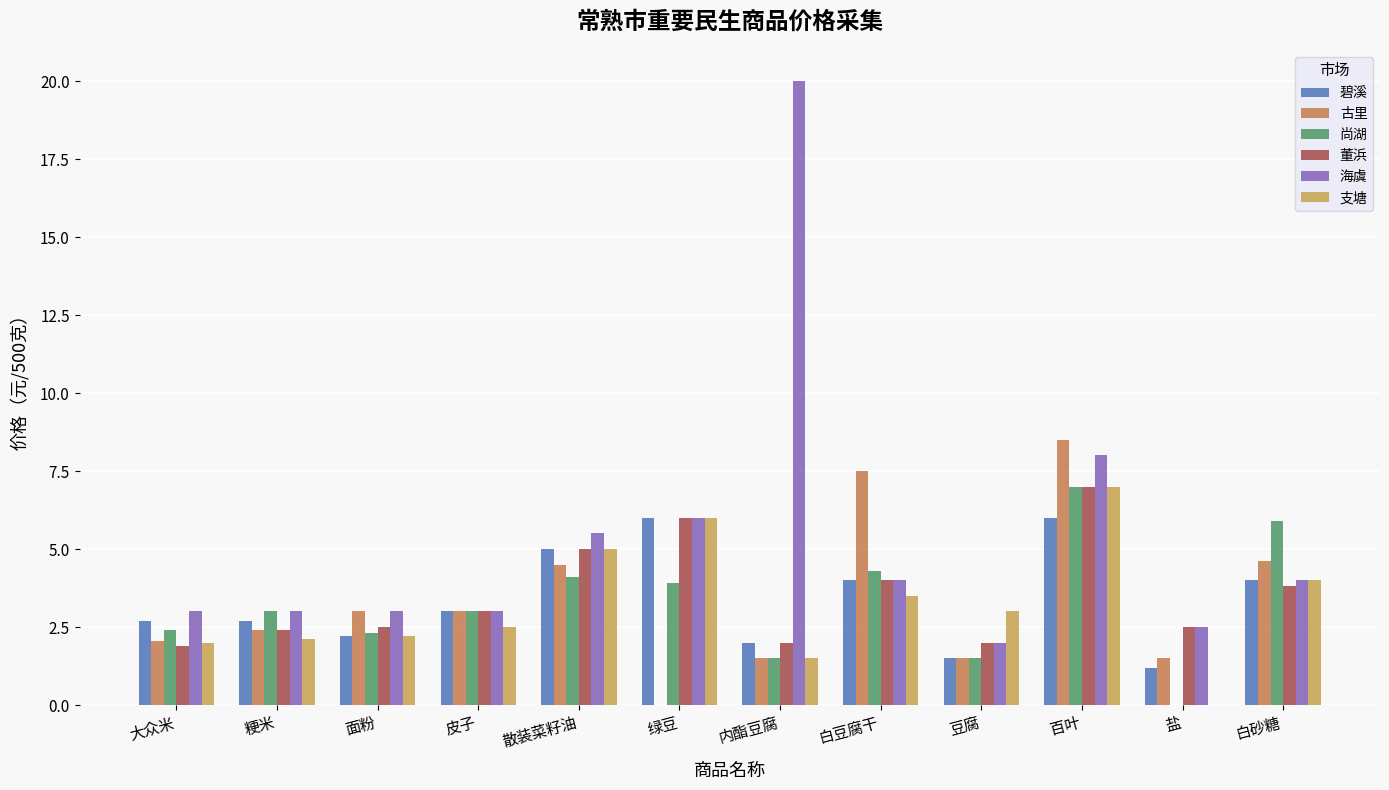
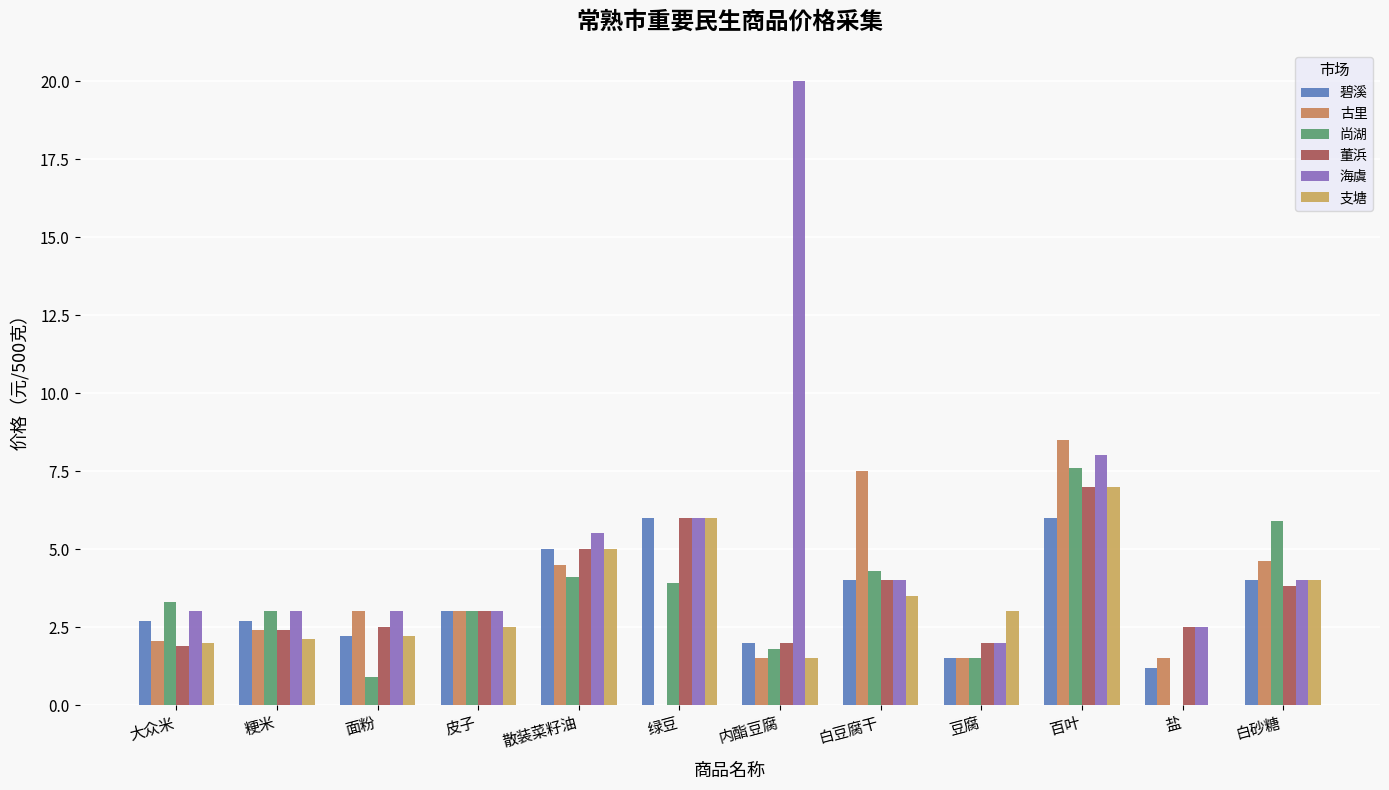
尚湖, 大众米: 2.4 -> 3.3
尚湖, 面粉: 2.3 -> 0.9
尚湖, 内酯豆腐: 1.5 -> 1.8
尚湖, 百叶: 7.0 -> 7.6
